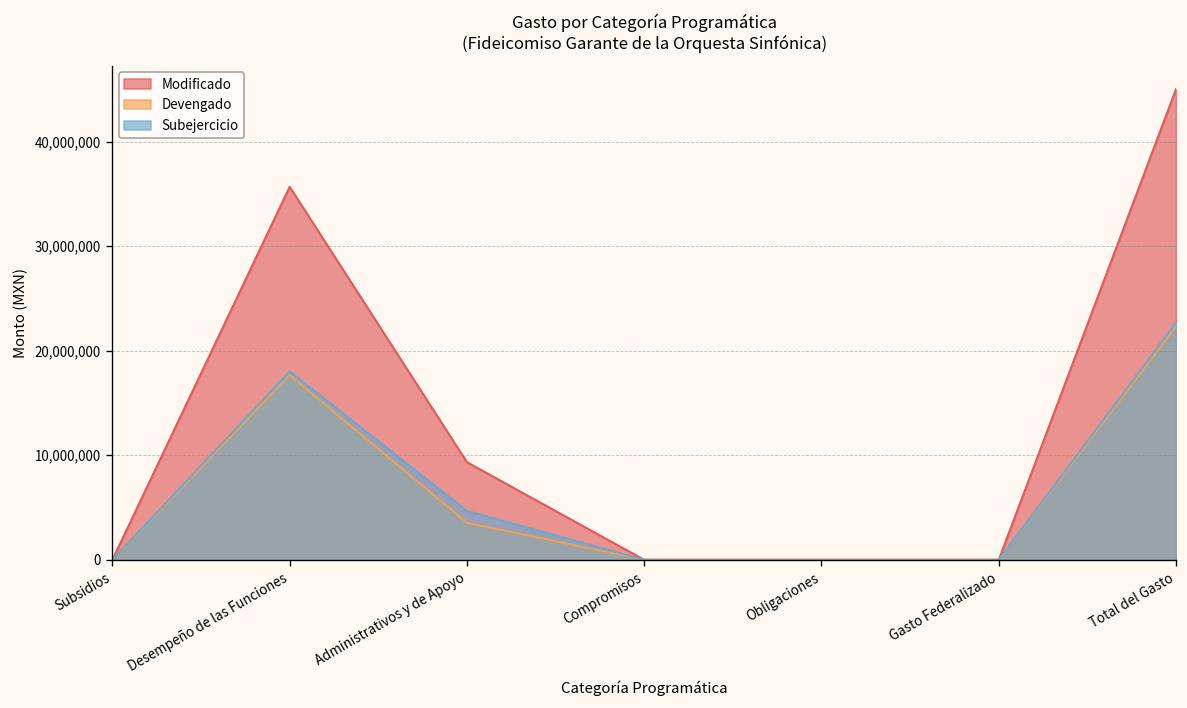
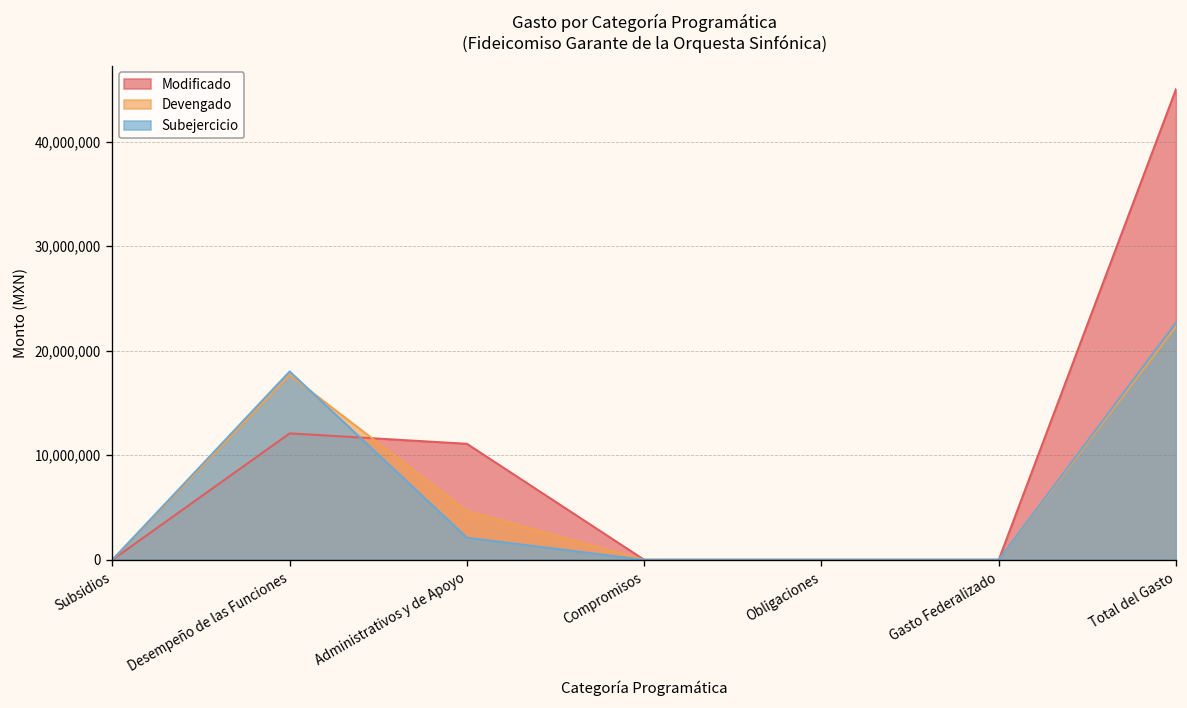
Modificado, Desempeño de las Funciones: 36,000,000 -> 12,000,000
Modificado, Administrativos y de Apoyo: 9,000,000 -> 11,000,000
Devengado, Administrativos y de Apoyo: 4,000,000 -> 5,000,000
Subejercicio, Administrativos y de Apoyo: 5,000,000 -> 2,000,000
